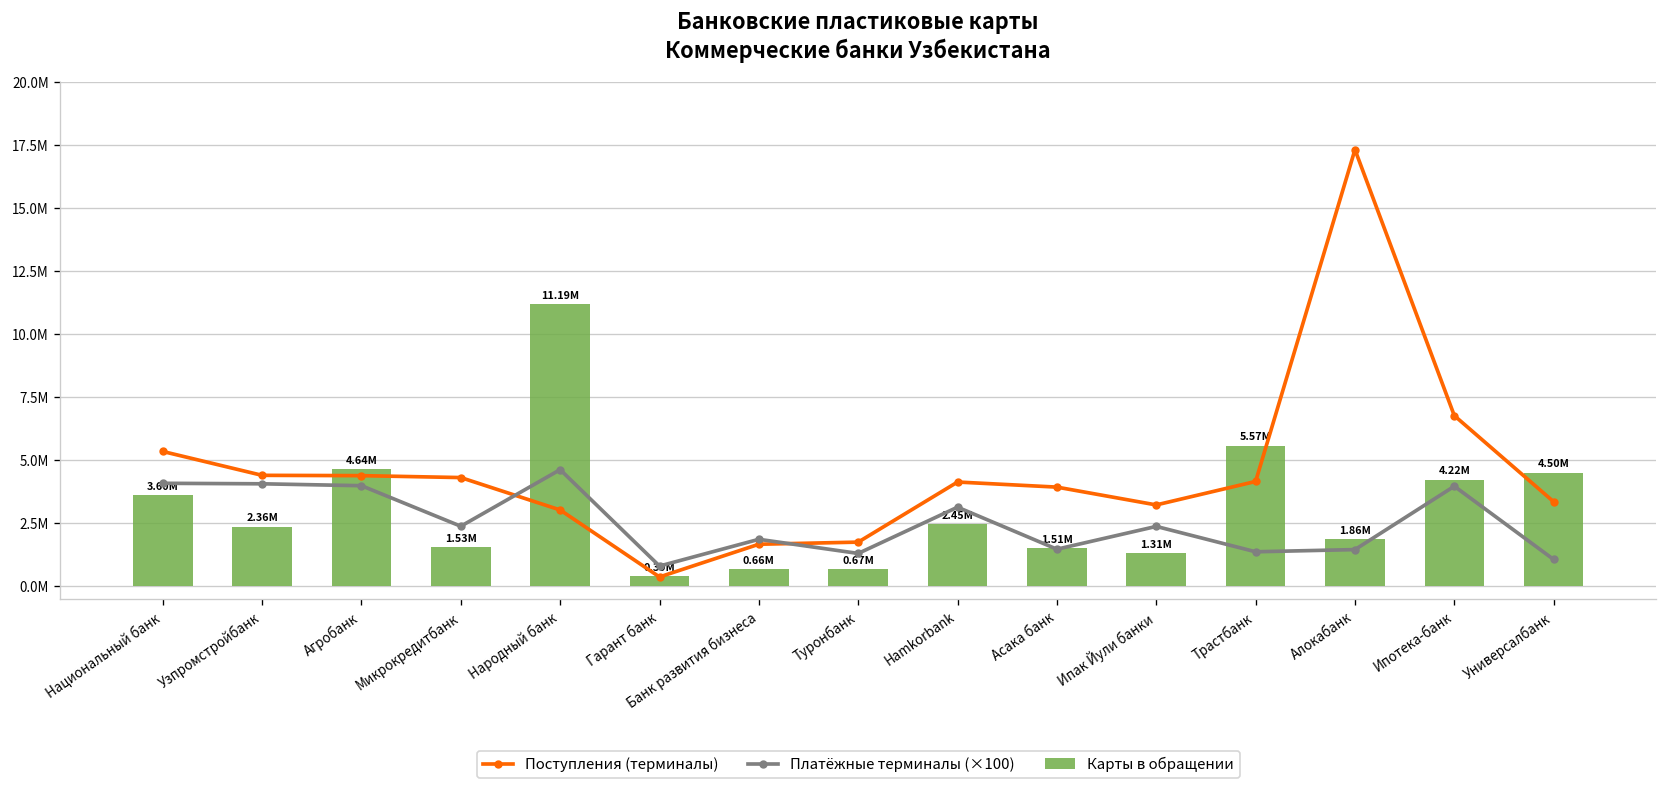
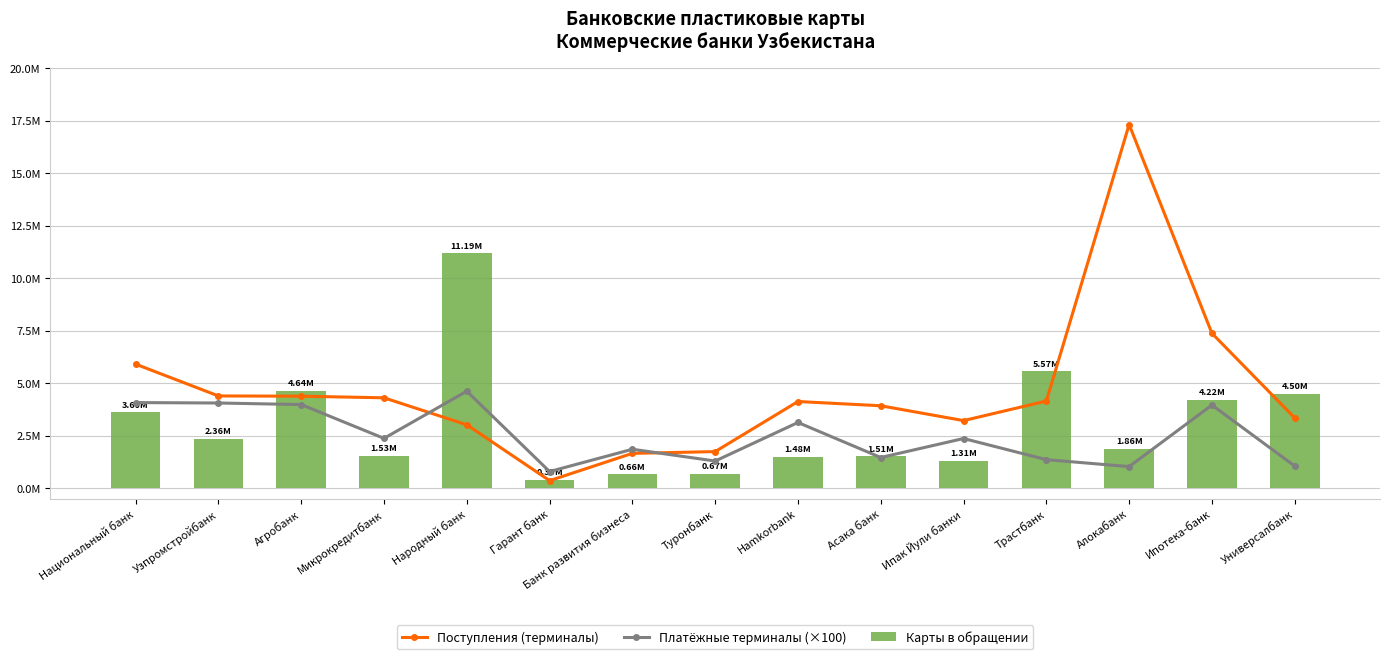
Поступления (терминалы), Национальный банк: 5300000 -> 5900000
Карты в обращении, Hamkorbank: 2.45M -> 1.48M
Платёжные терминалы (×100), Алокабанк: 1400000 -> 1000000
Поступления (терминалы), Ипотека-банк: 6800000 -> 7400000
